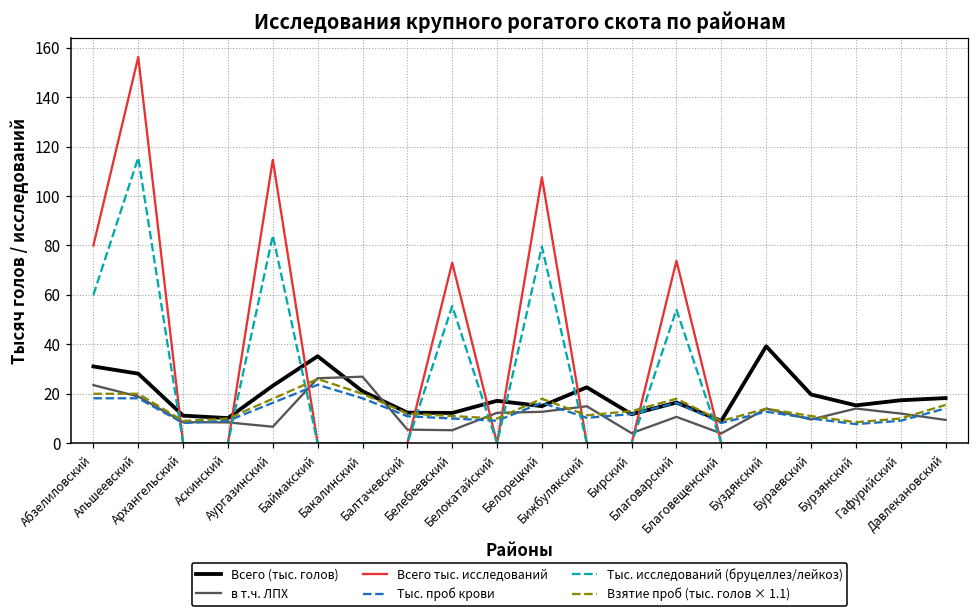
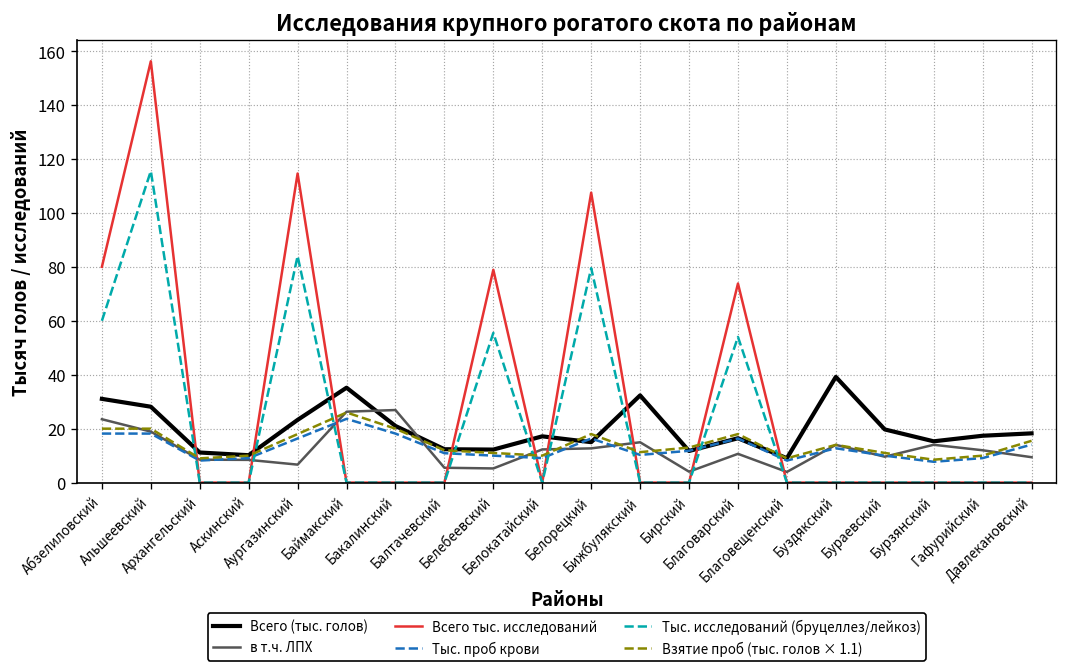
Всего тыс. исследований, Белебеевский: 73 -> 79
Всего (тыс. голов), Бижбулякский: 23 -> 32
